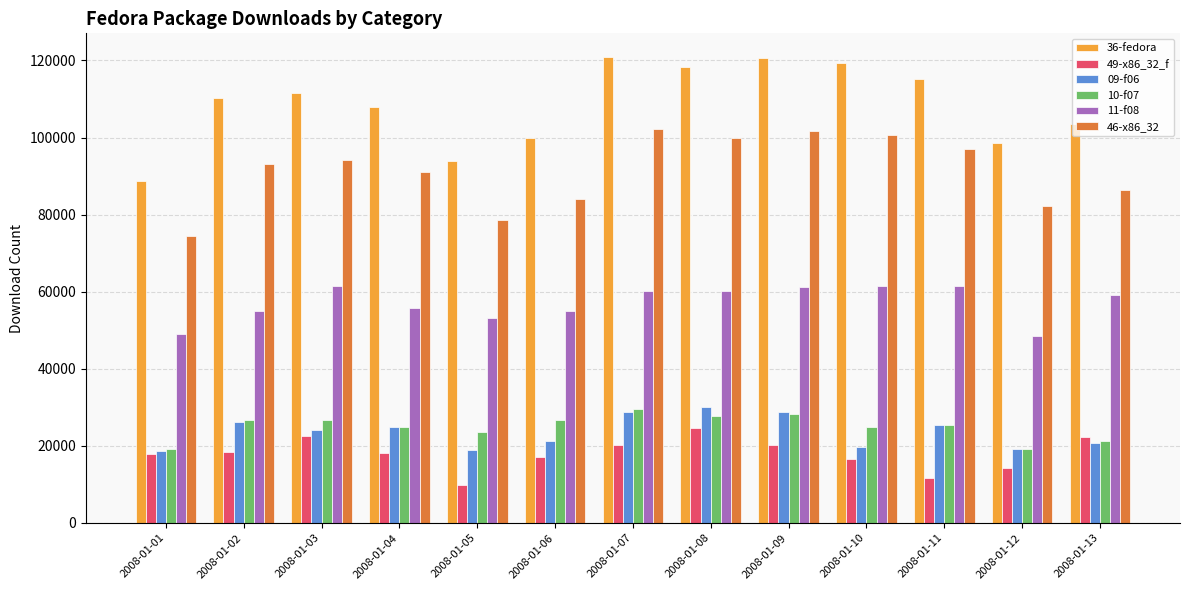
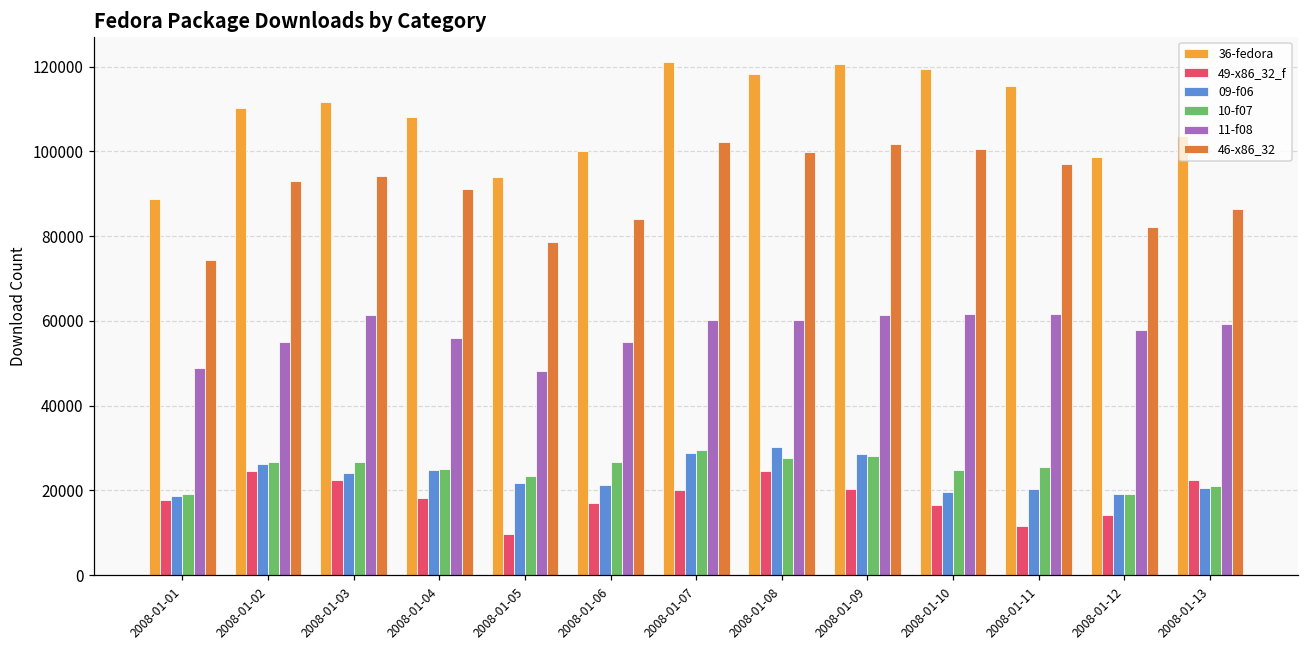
49-x86_32_f, 2008-01-02: 19000 -> 25000
09-f06, 2008-01-05: 19000 -> 22000
11-f08, 2008-01-05: 53000 -> 48000
09-f06, 2008-01-11: 25000 -> 20000
11-f08, 2008-01-12: 49000 -> 58000
